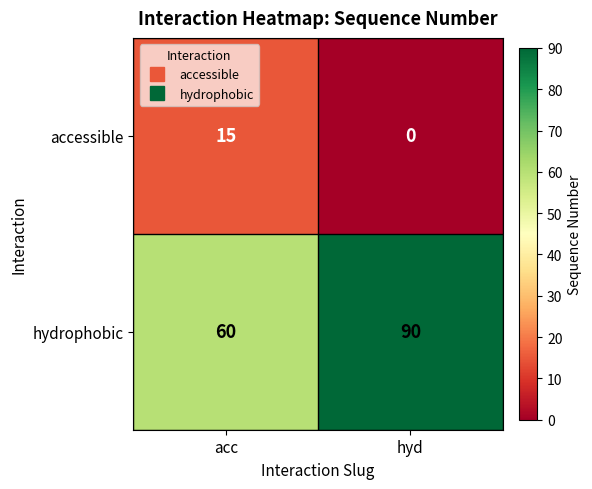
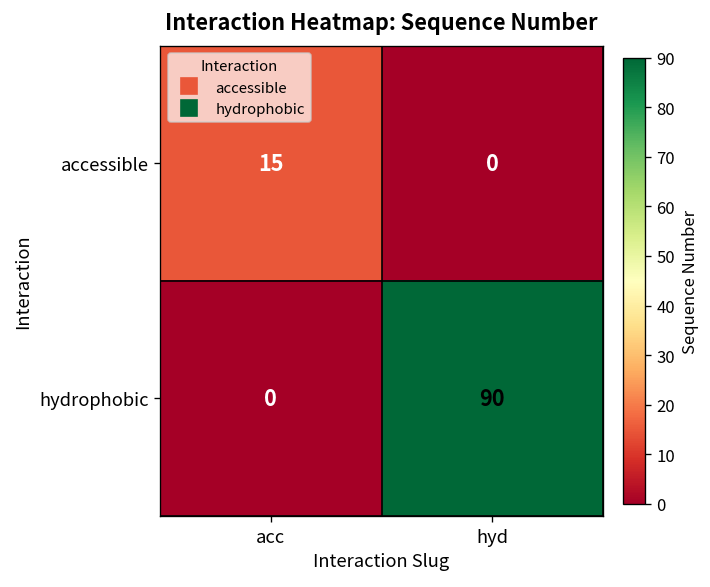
hydrophobic, acc: 60 -> 0
